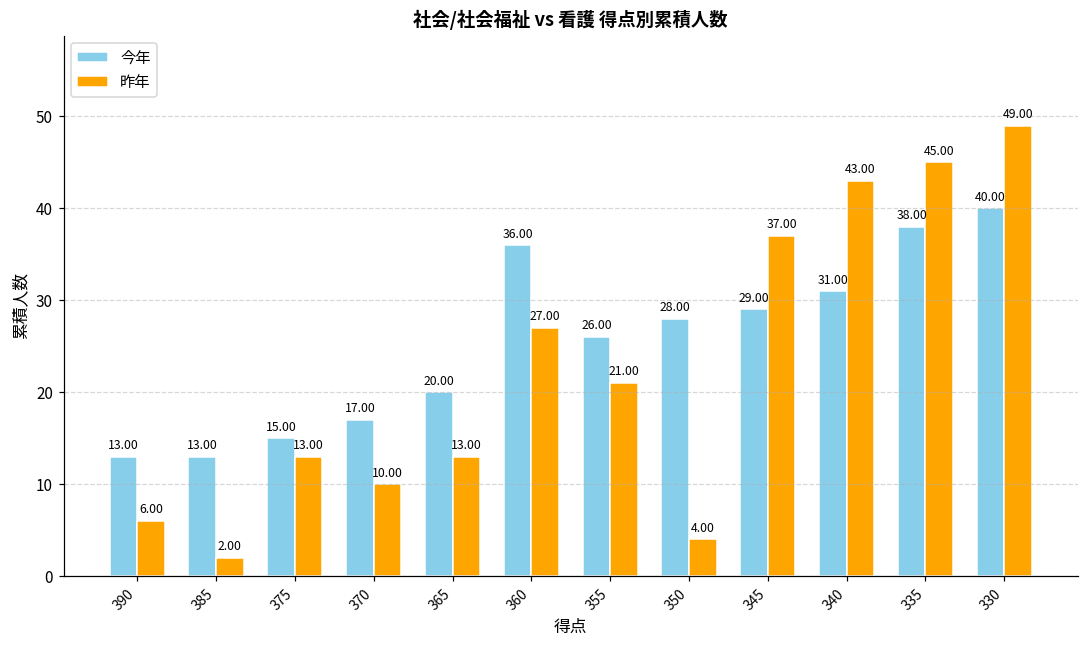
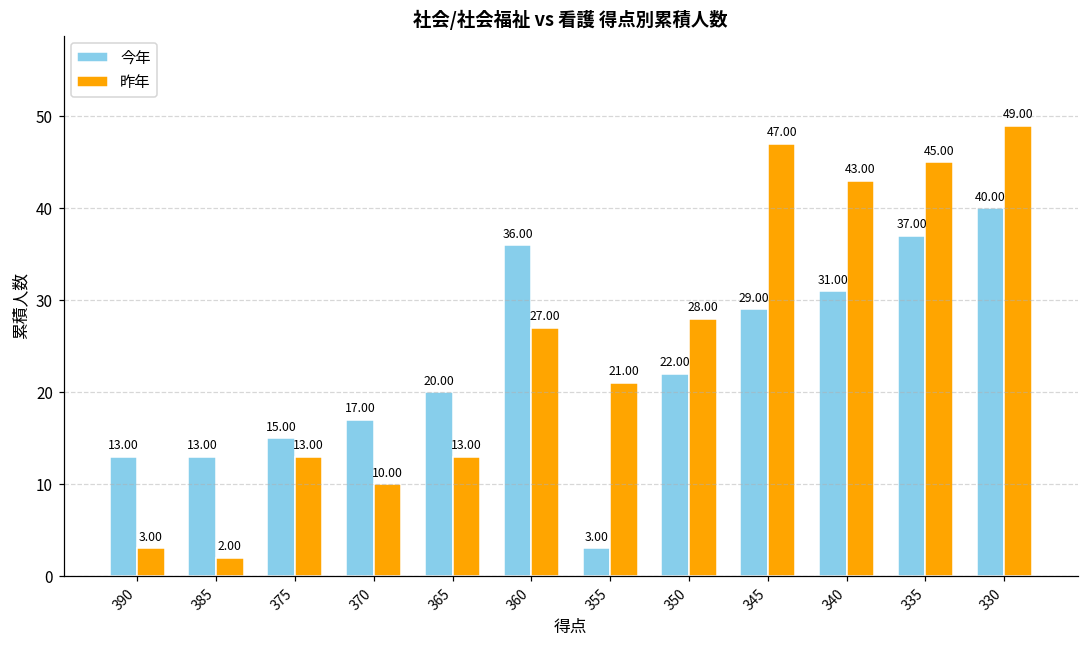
昨年, 390: 6.00 -> 3.00
今年, 355: 26.00 -> 3.00
今年, 350: 28.00 -> 22.00
昨年, 350: 4.00 -> 28.00
昨年, 345: 37.00 -> 47.00
今年, 335: 38.00 -> 37.00
